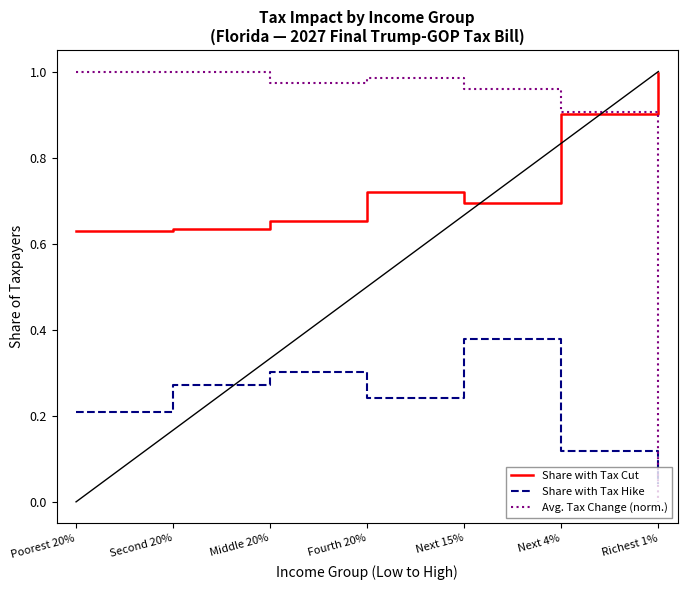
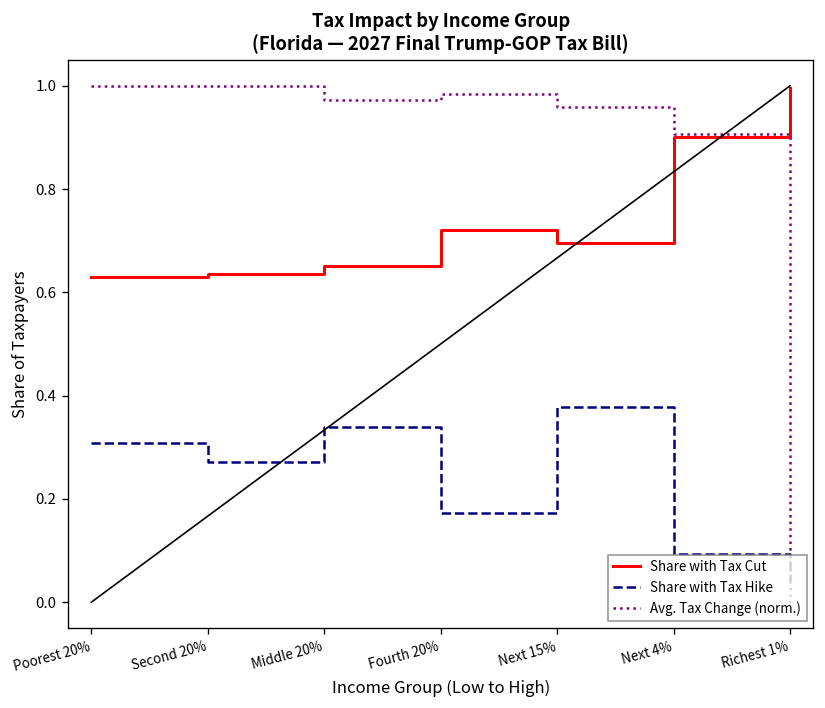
Share with Tax Hike, Poorest 20%: 0.21 -> 0.31
Share with Tax Hike, Middle 20%: 0.30 -> 0.34
Share with Tax Hike, Fourth 20%: 0.24 -> 0.17
Share with Tax Hike, Next 4%: 0.12 -> 0.09
